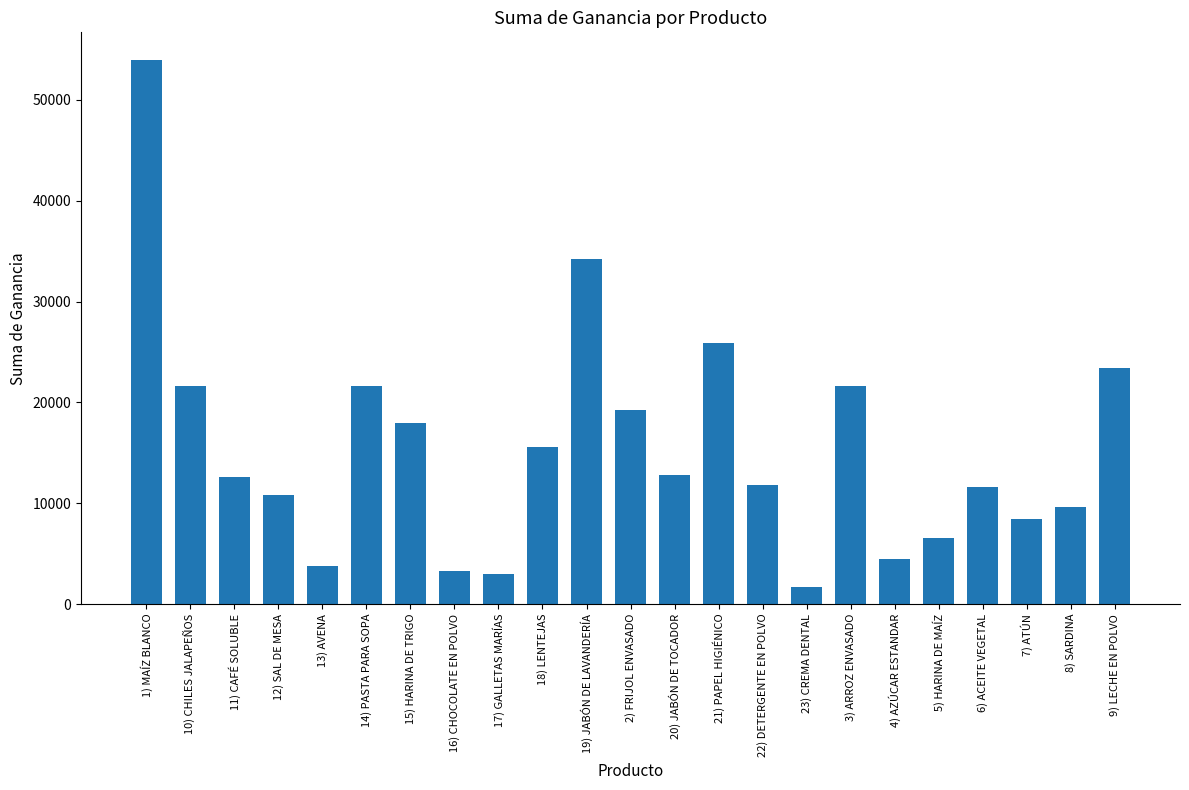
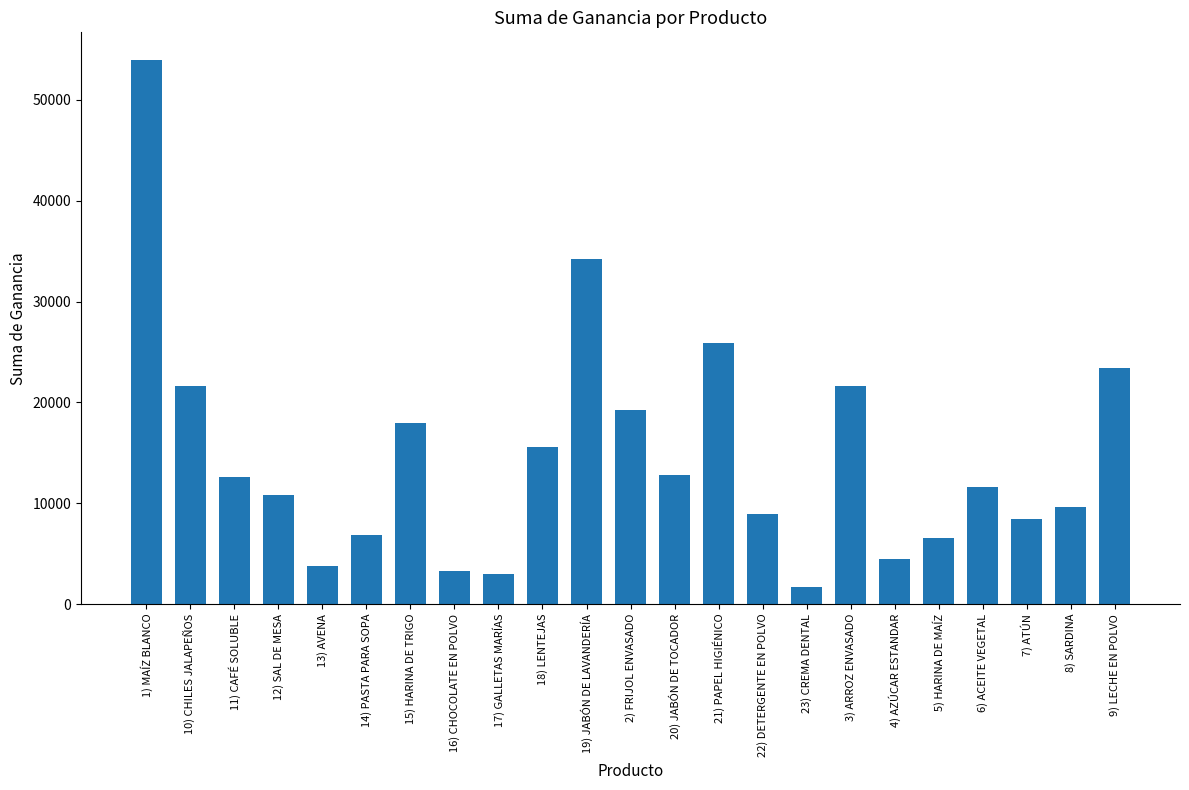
14) PASTA PARA SOPA: 21600 -> 6800
22) DETERGENTE EN POLVO: 11900 -> 9000
